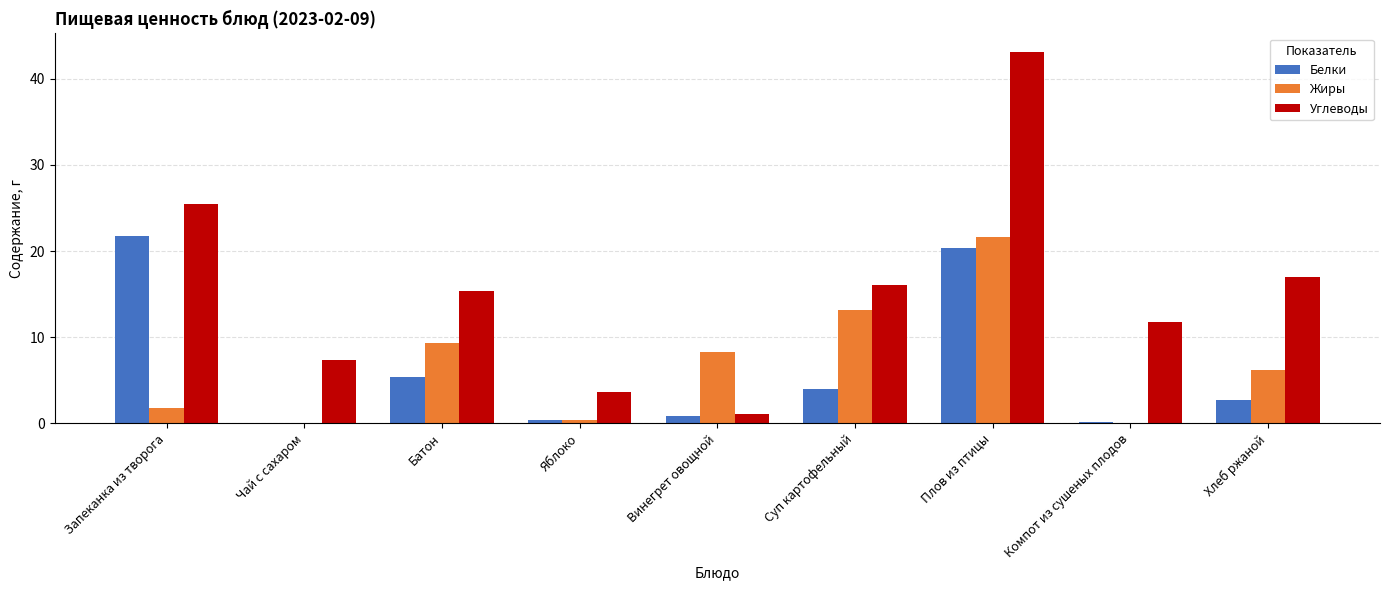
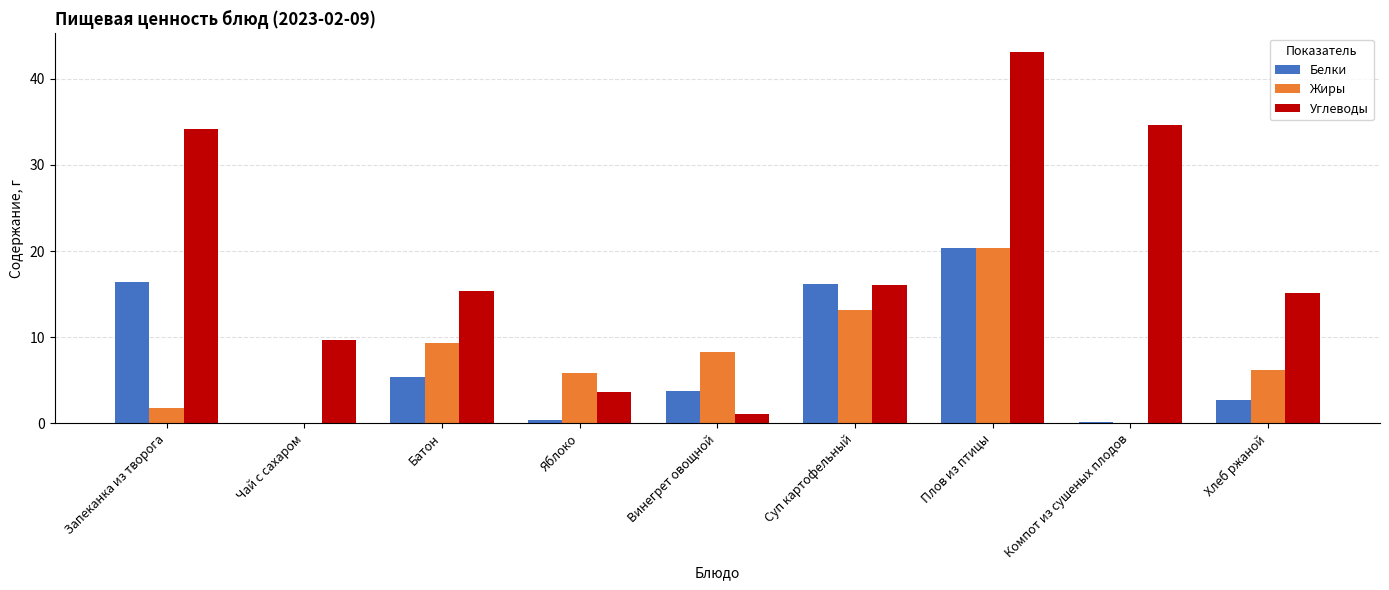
Белки, Запеканка из творога: 22 -> 16
Углеводы, Запеканка из творога: 26 -> 34
Углеводы, Чай с сахаром: 7 -> 10
Жиры, Яблоко: 0 -> 6
Белки, Винегрет овощной: 1 -> 4
Белки, Суп картофельный: 4 -> 16
Жиры, Плов из птицы: 22 -> 20
Углеводы, Компот из сушеных плодов: 12 -> 35
Углеводы, Хлеб ржаной: 17 -> 15
